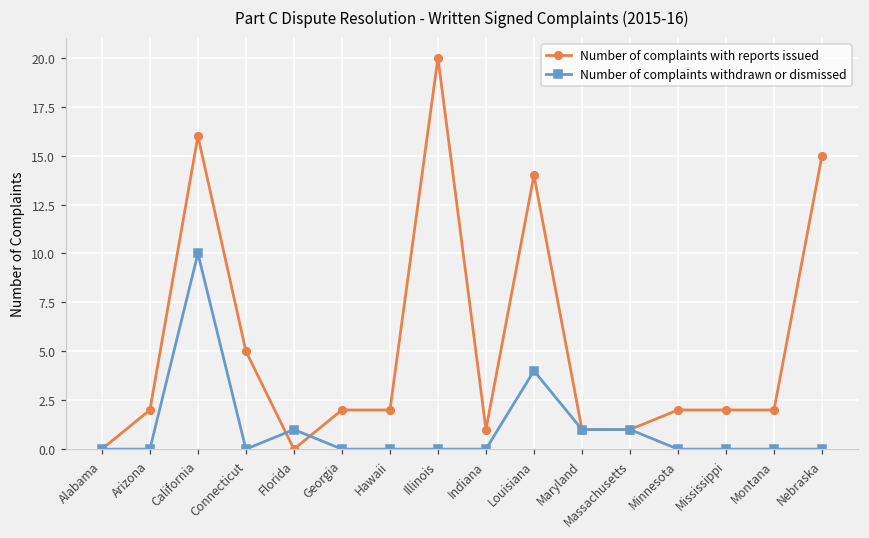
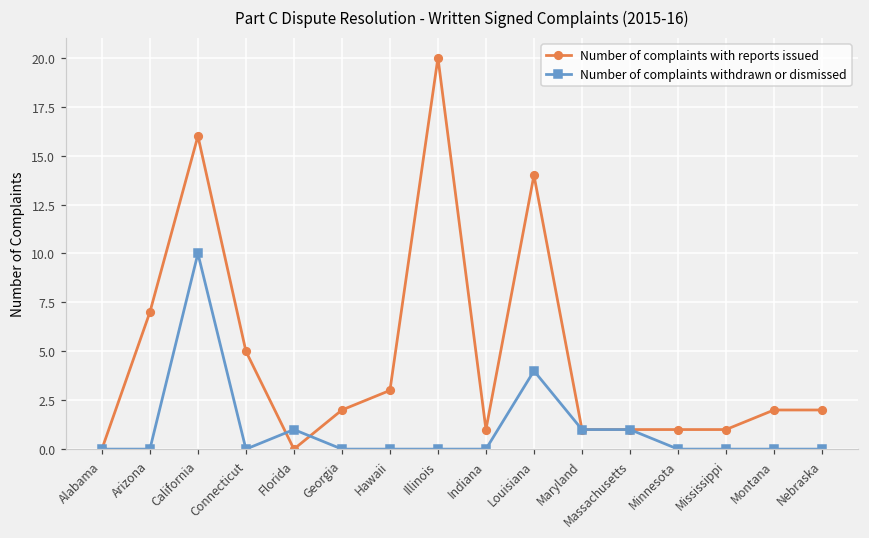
Number of complaints with reports issued, Arizona: 2 -> 7
Number of complaints with reports issued, Hawaii: 2 -> 3
Number of complaints with reports issued, Minnesota: 2 -> 1
Number of complaints with reports issued, Mississippi: 2 -> 1
Number of complaints with reports issued, Nebraska: 15 -> 2
